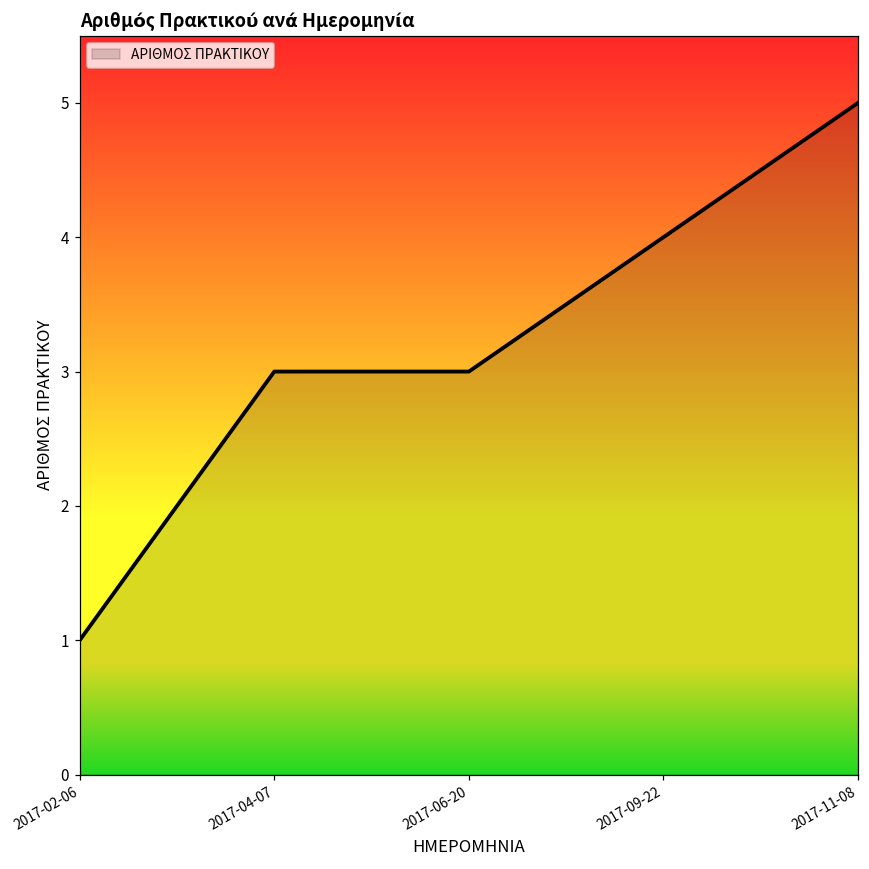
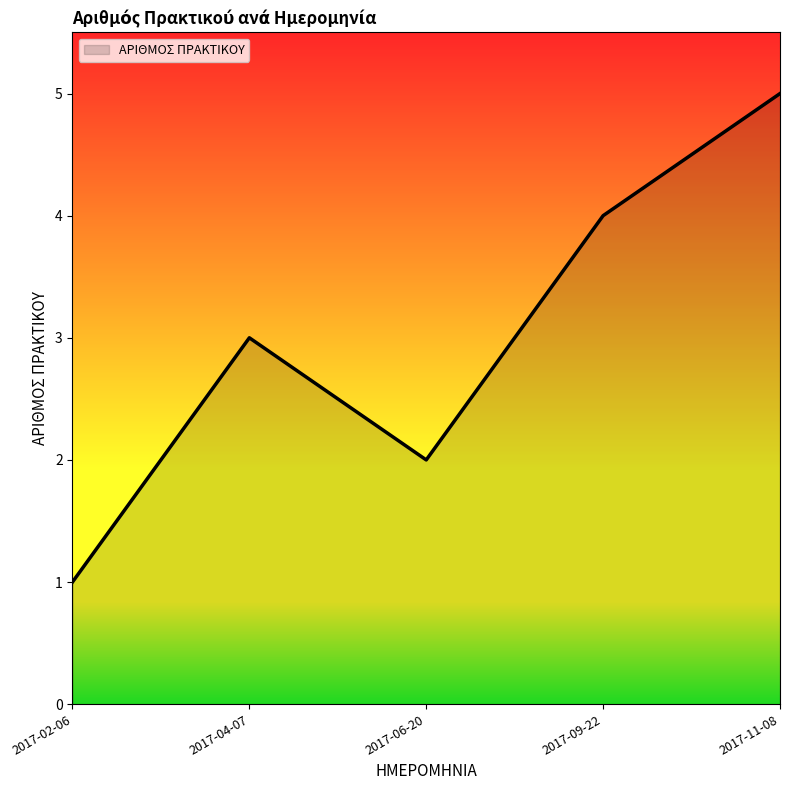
2017-06-20: 3 -> 2
